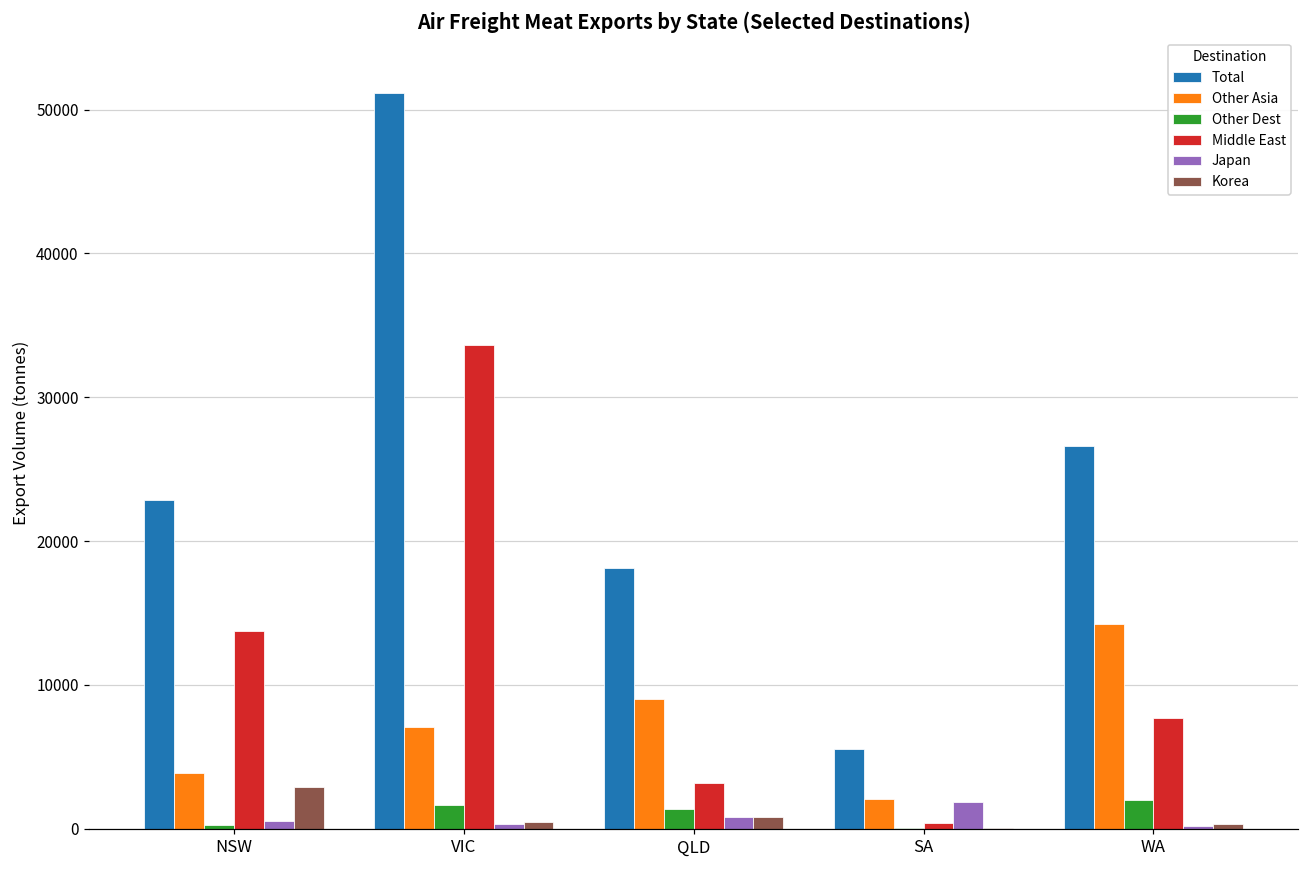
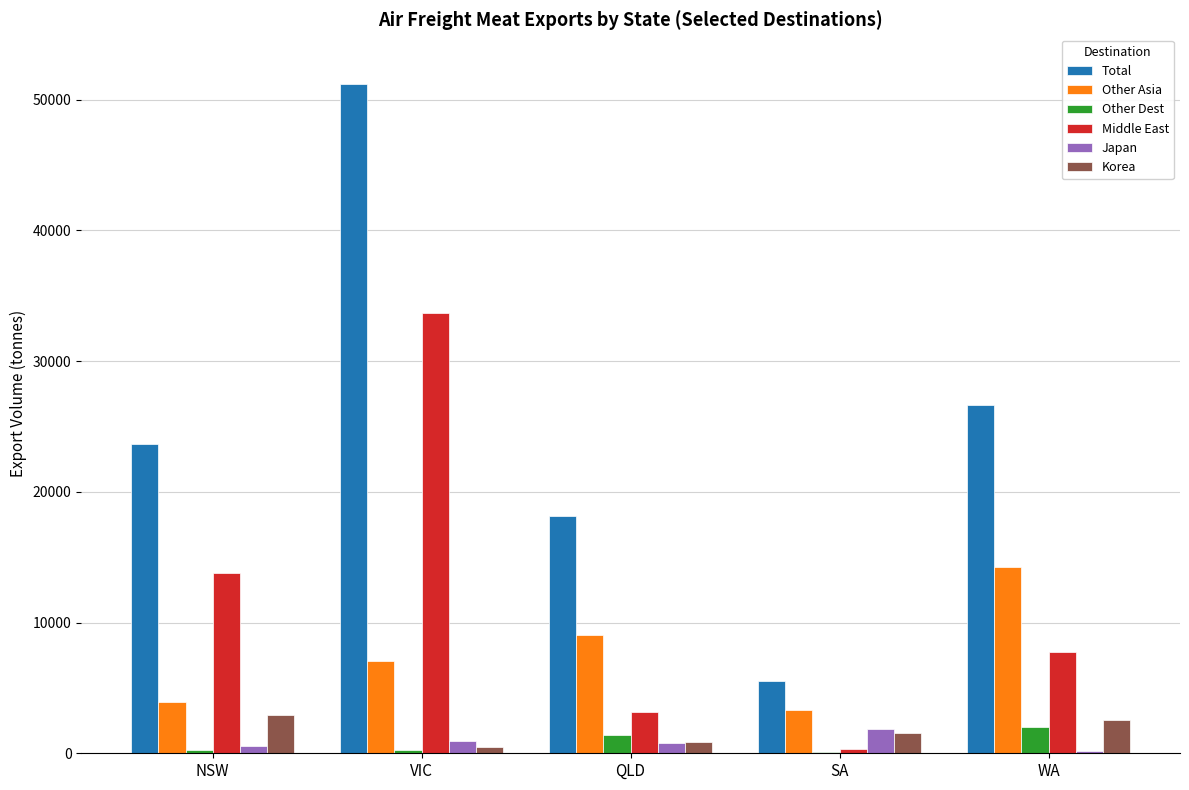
Total, NSW: 22800 -> 23700
Other Dest, VIC: 1700 -> 200
Japan, VIC: 300 -> 1000
Other Asia, SA: 2000 -> 3300
Korea, SA: 0 -> 1600
Korea, WA: 300 -> 2600
